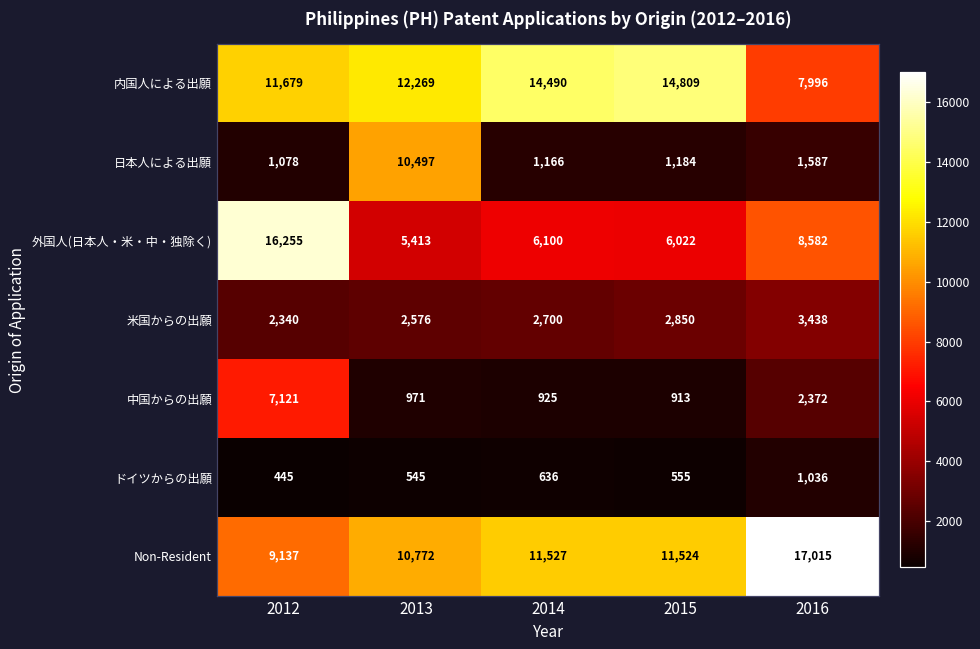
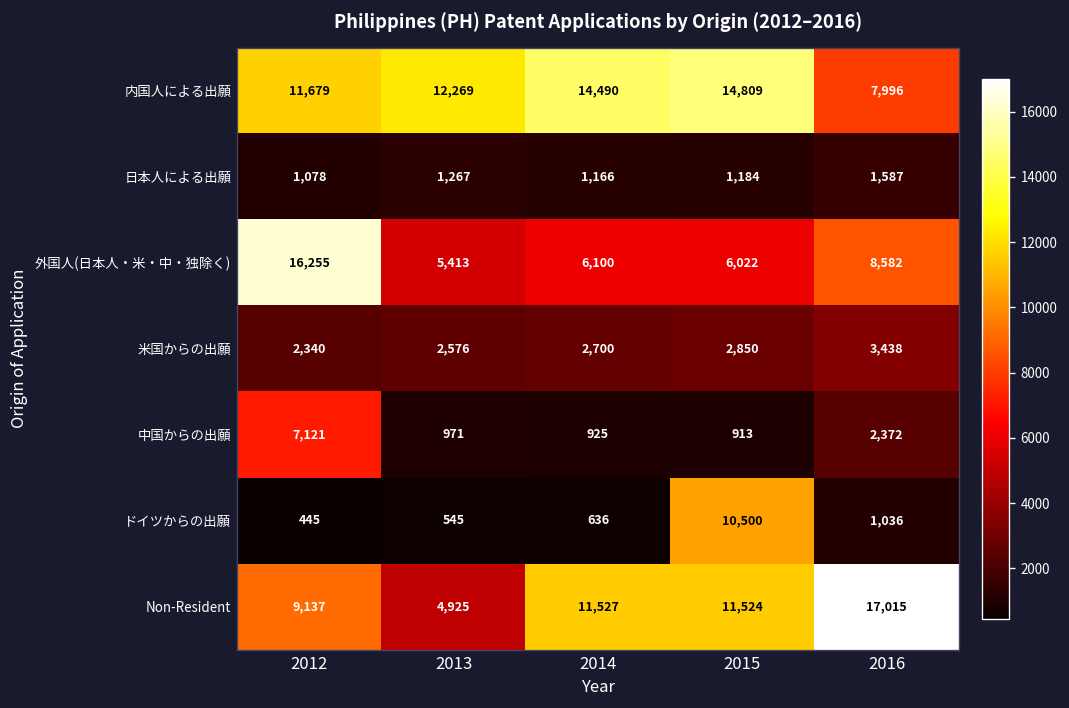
日本人による出願, 2013: 10,497 -> 1,267
ドイツからの出願, 2015: 555 -> 10,500
Non-Resident, 2013: 10,772 -> 4,925
